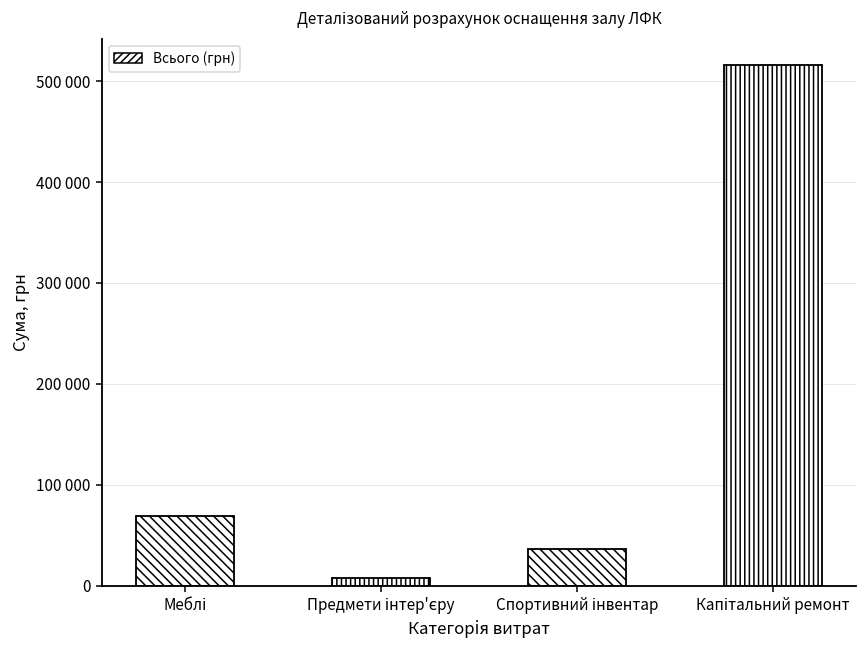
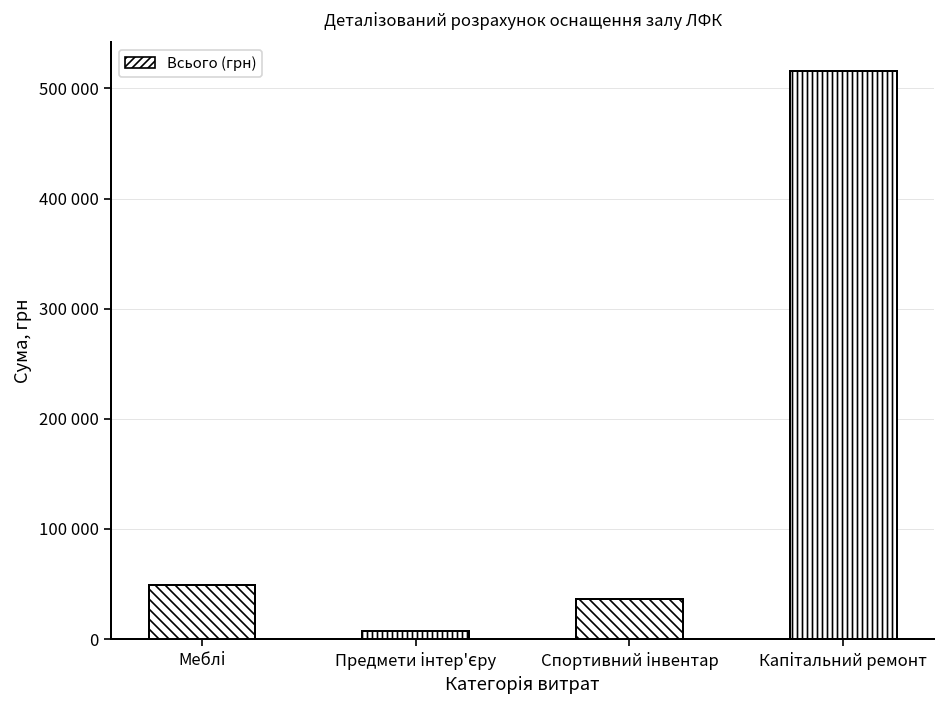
Меблі: 70000 -> 50000
